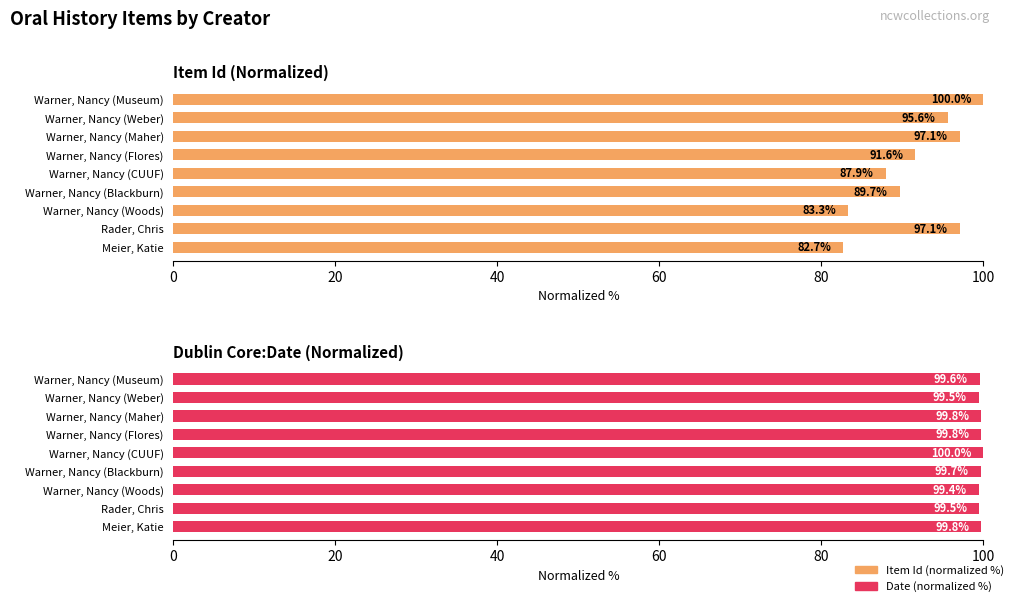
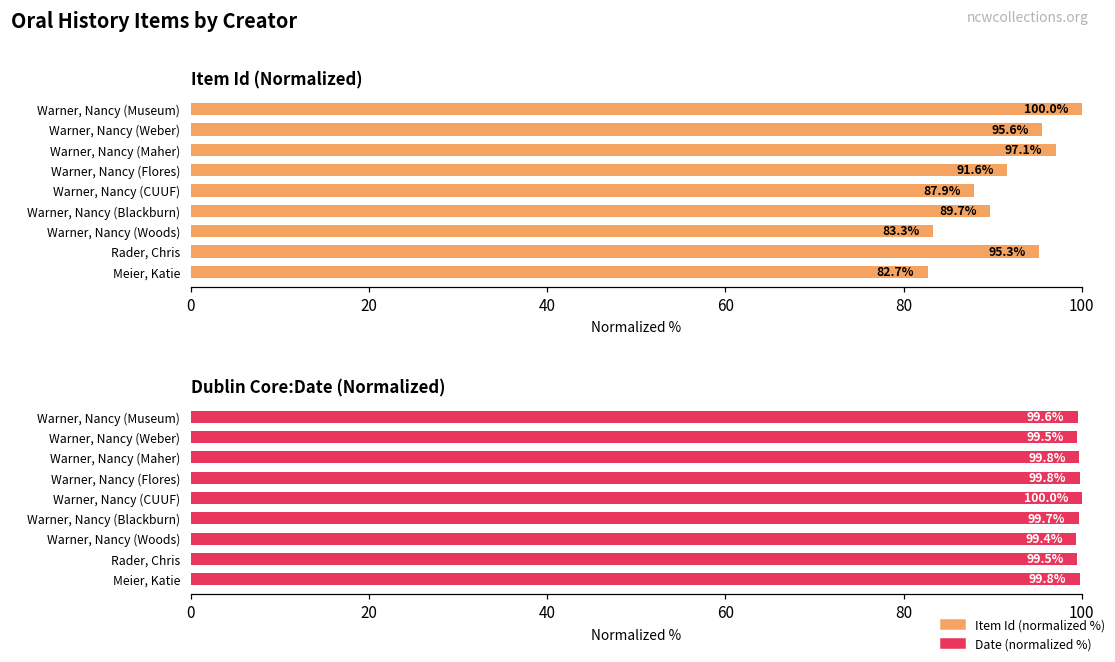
Item Id (Normalized), Rader, Chris: 97.1% -> 95.3%
